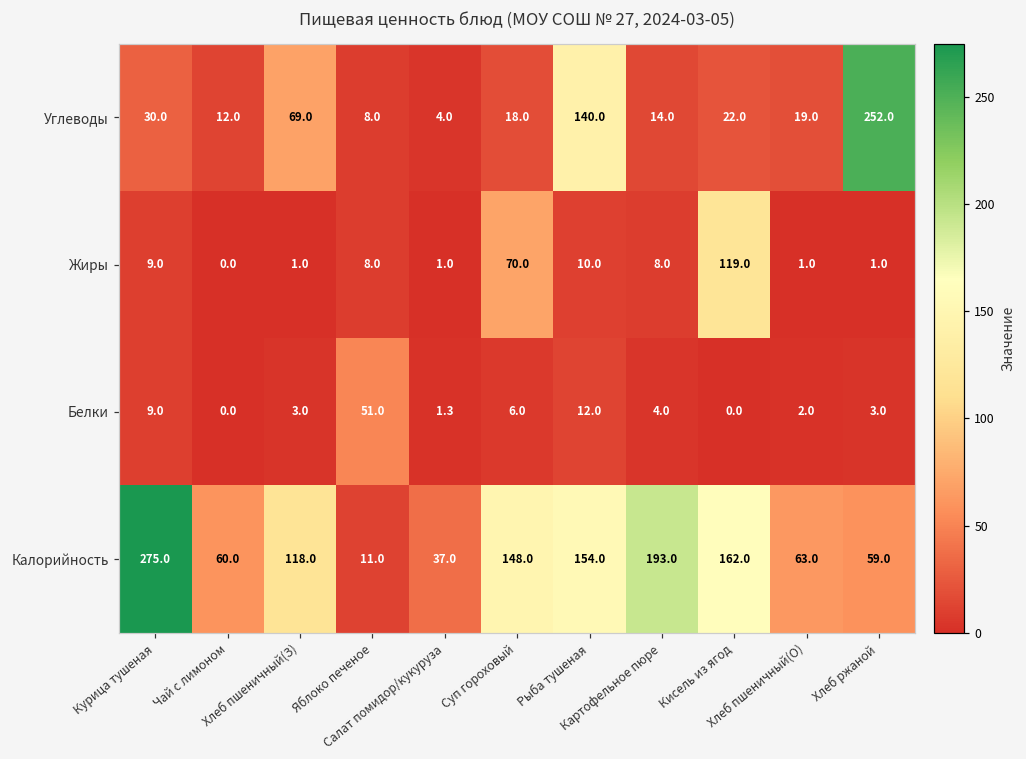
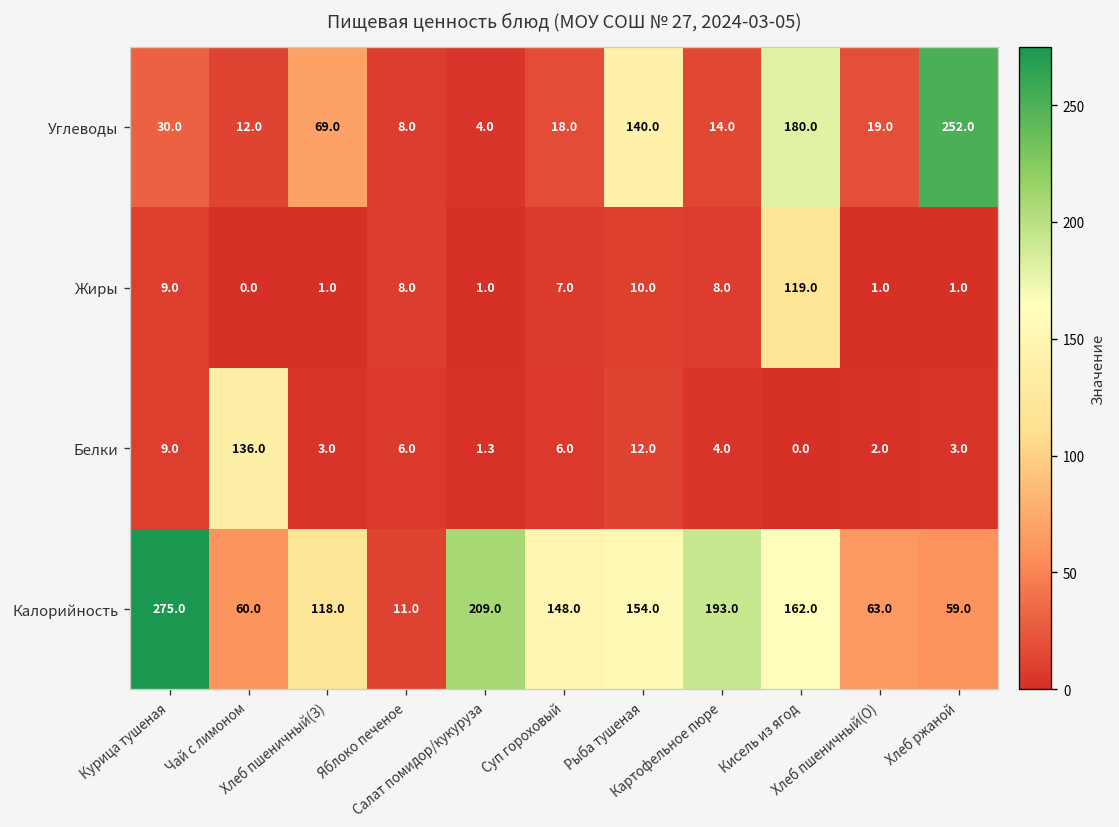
Углеводы, Кисель из ягод: 22.0 -> 180.0
Жиры, Суп гороховый: 70.0 -> 7.0
Белки, Чай с лимоном: 0.0 -> 136.0
Белки, Яблоко печеное: 51.0 -> 6.0
Калорийность, Салат помидор/кукуруза: 37.0 -> 209.0
